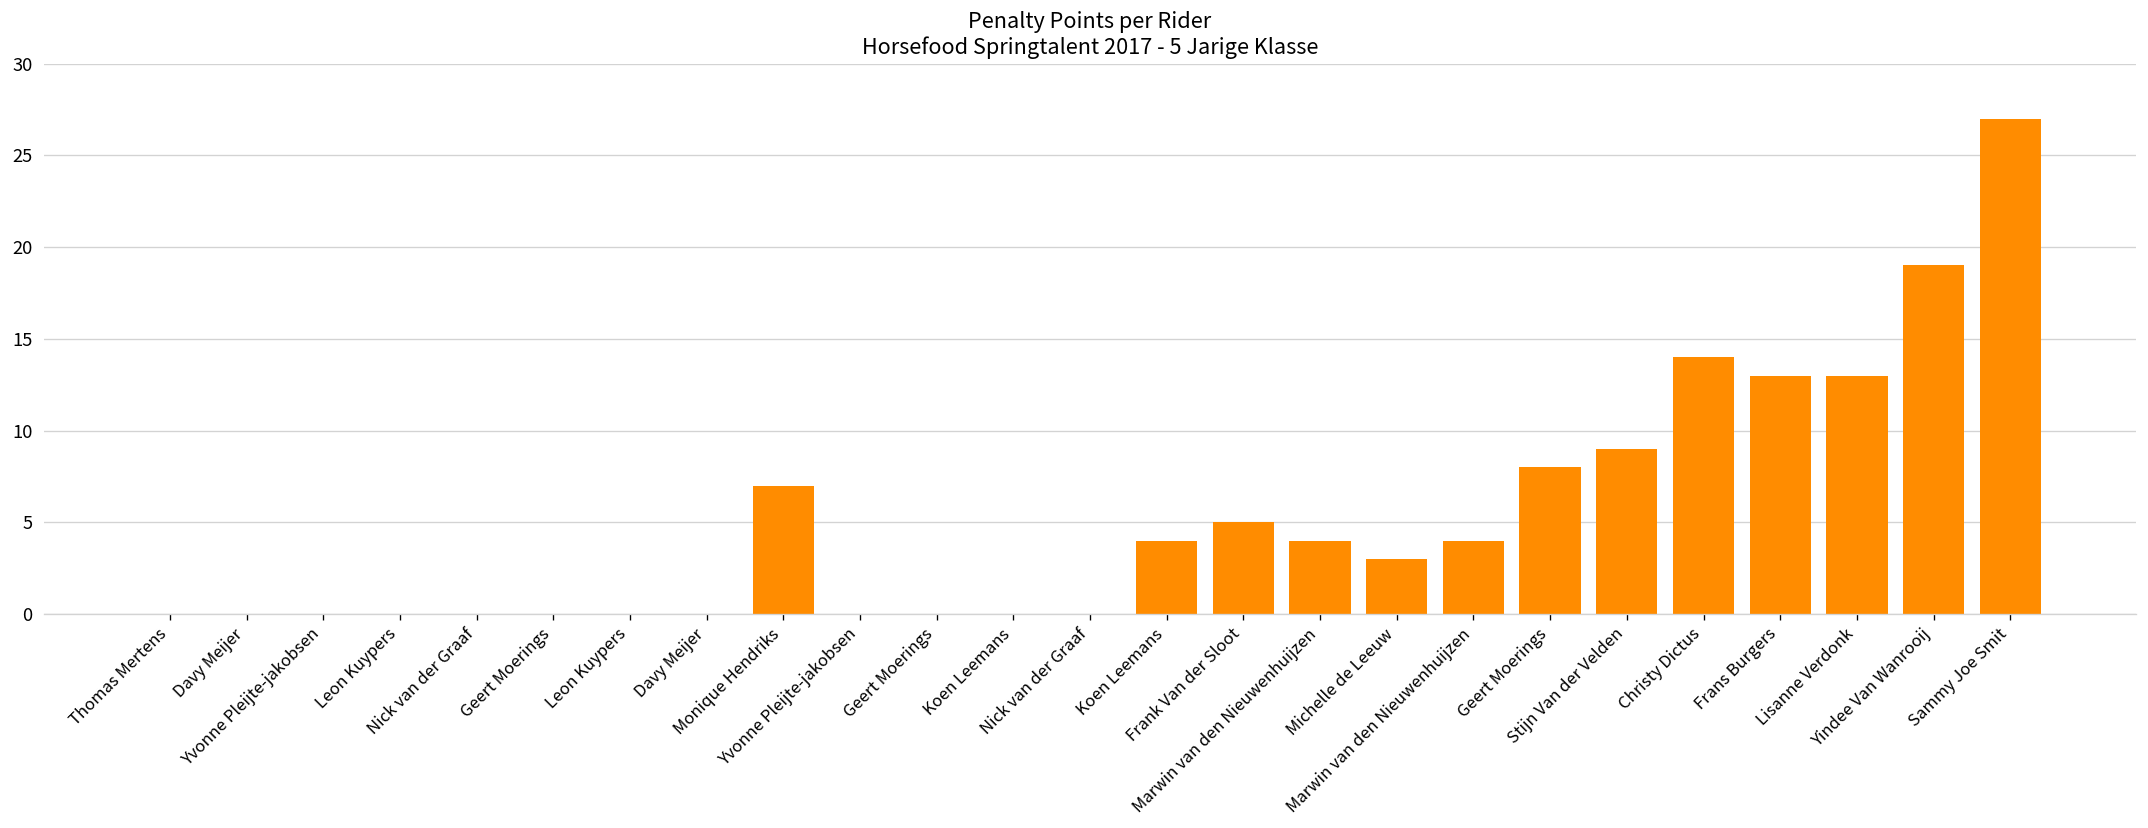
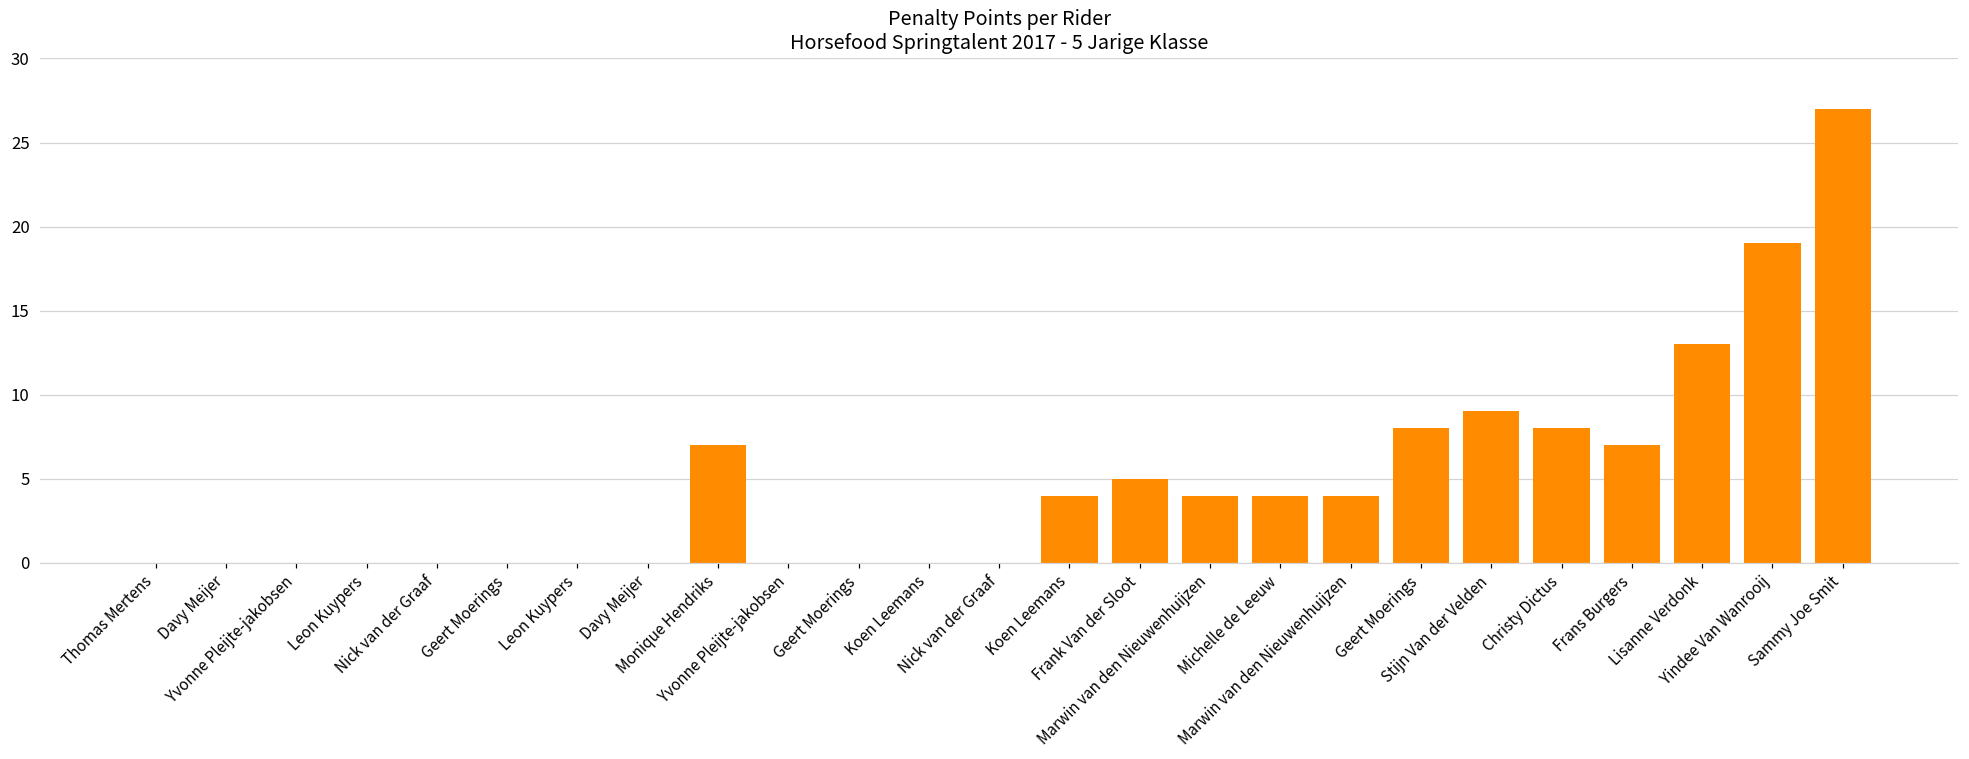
Michelle de Leeuw: 3 -> 4
Christy Dictus: 14 -> 8
Frans Burgers: 13 -> 7
